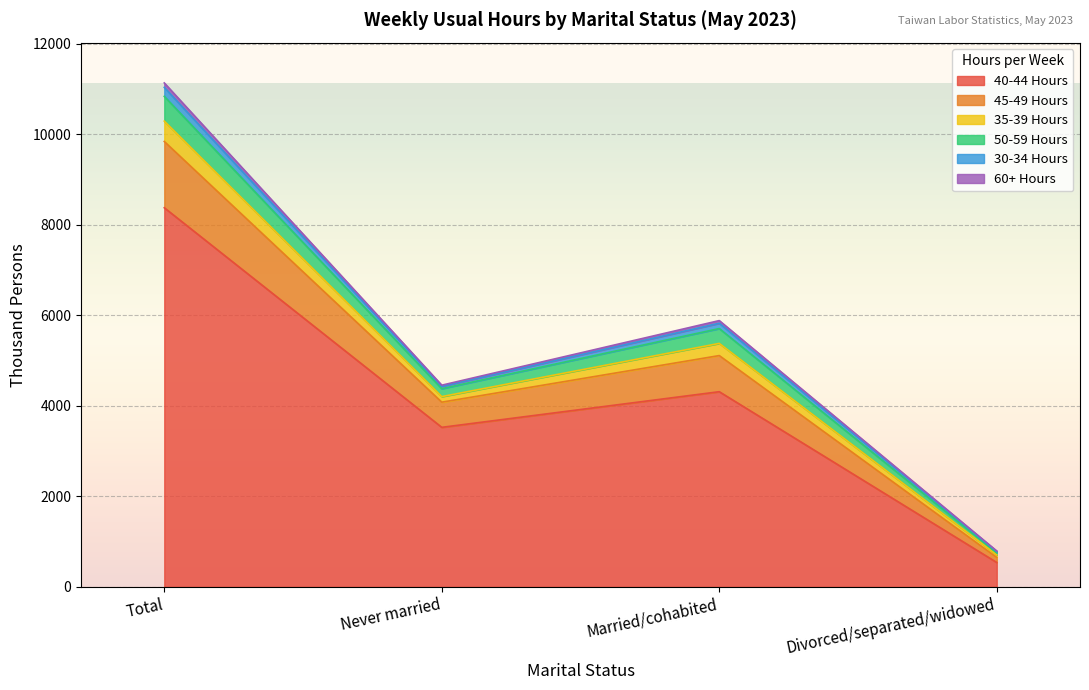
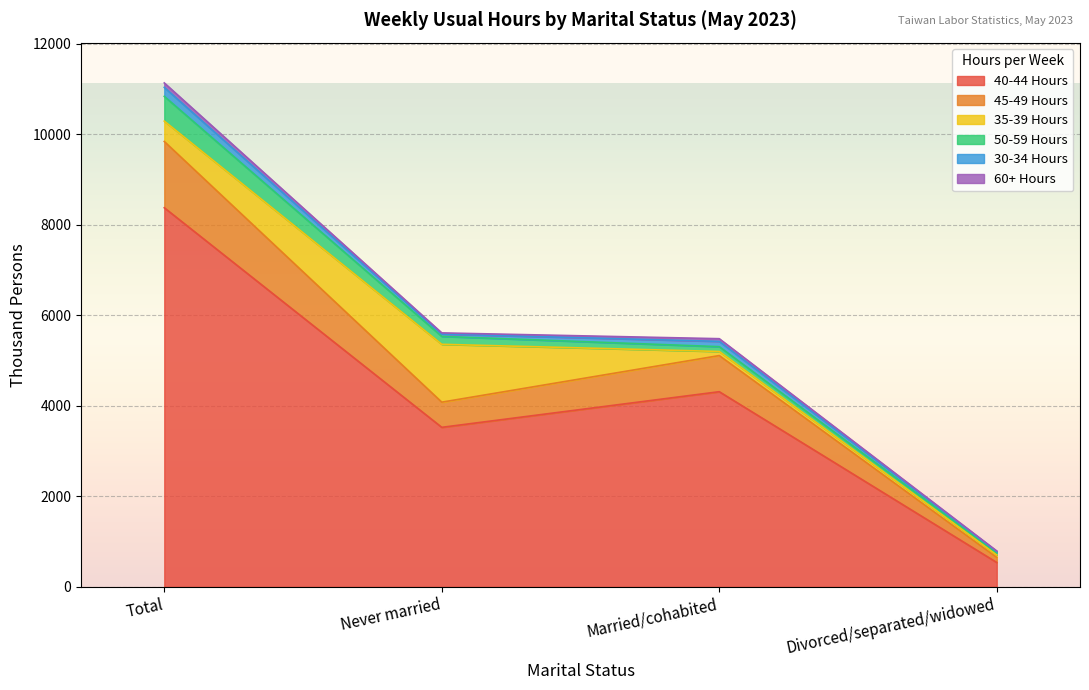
35-39 Hours, Never married: 100 -> 1300
35-39 Hours, Married/cohabited: 300 -> 100
50-59 Hours, Married/cohabited: 300 -> 100
